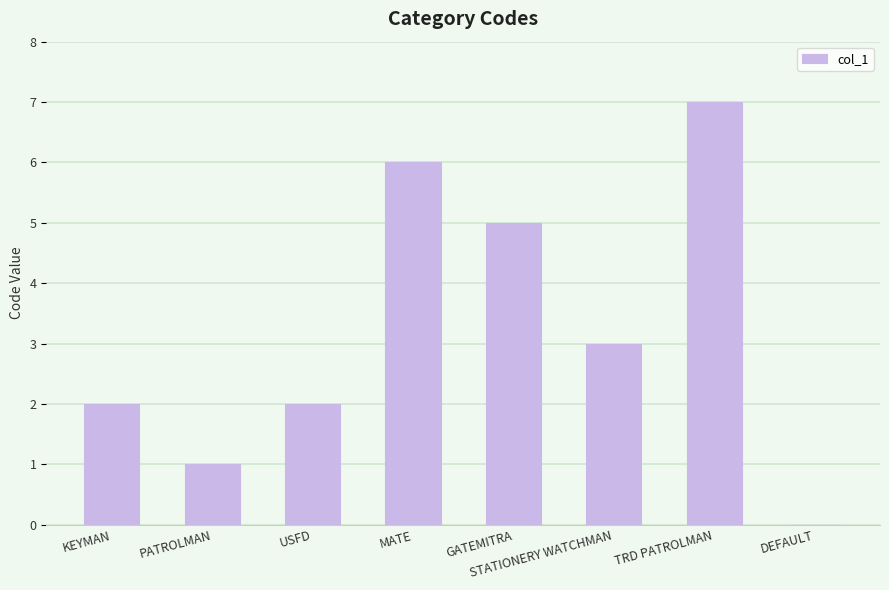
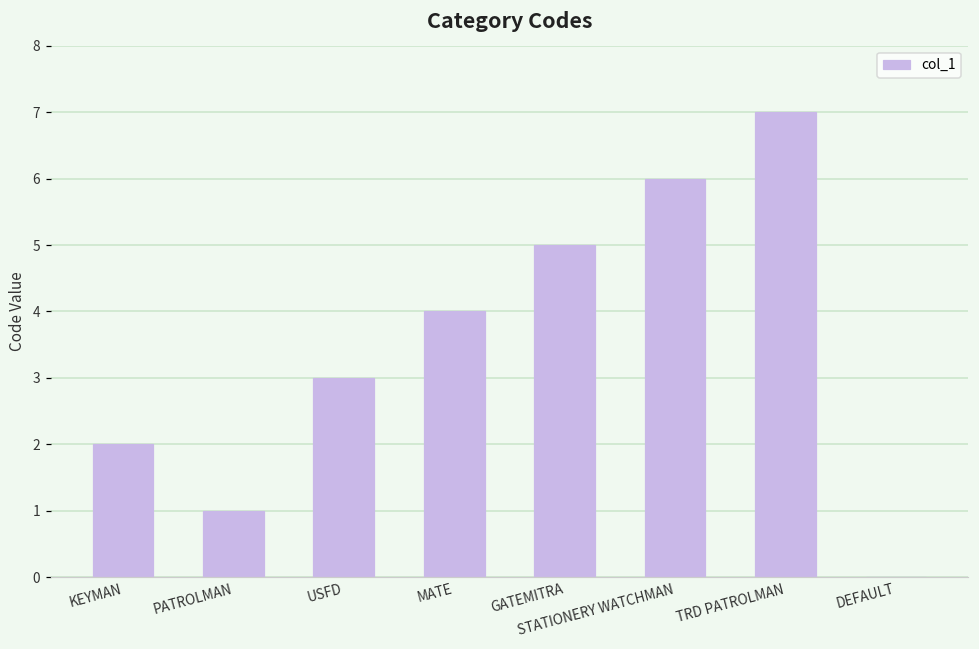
USFD: 2 -> 3
MATE: 6 -> 4
STATIONERY WATCHMAN: 3 -> 6
